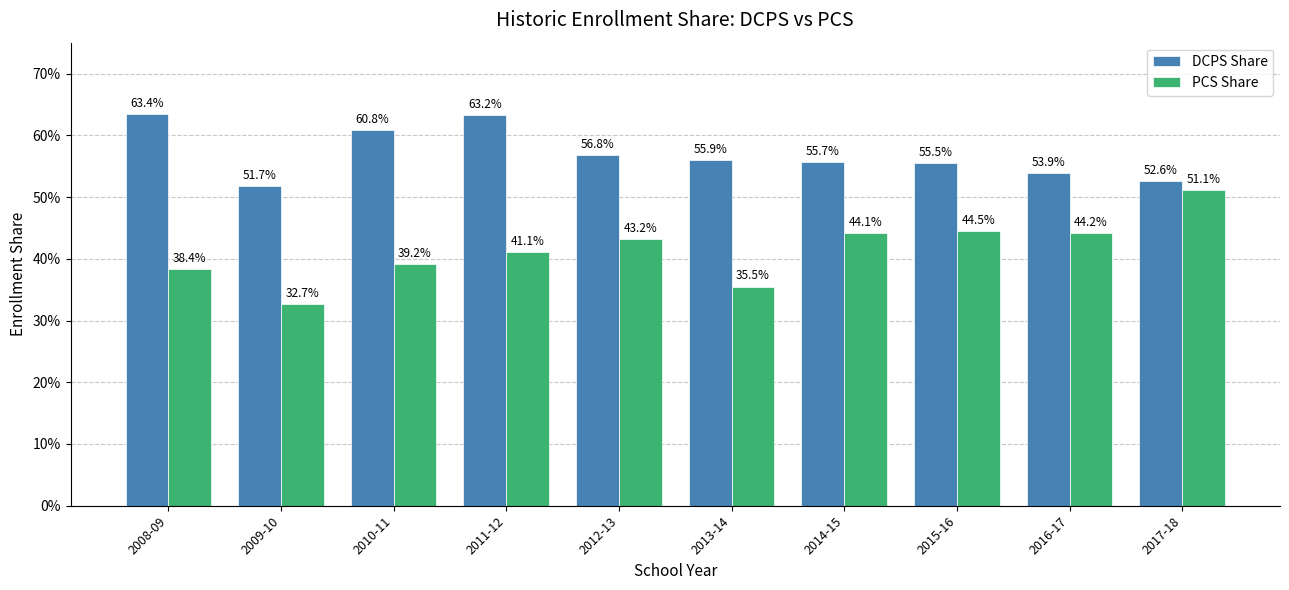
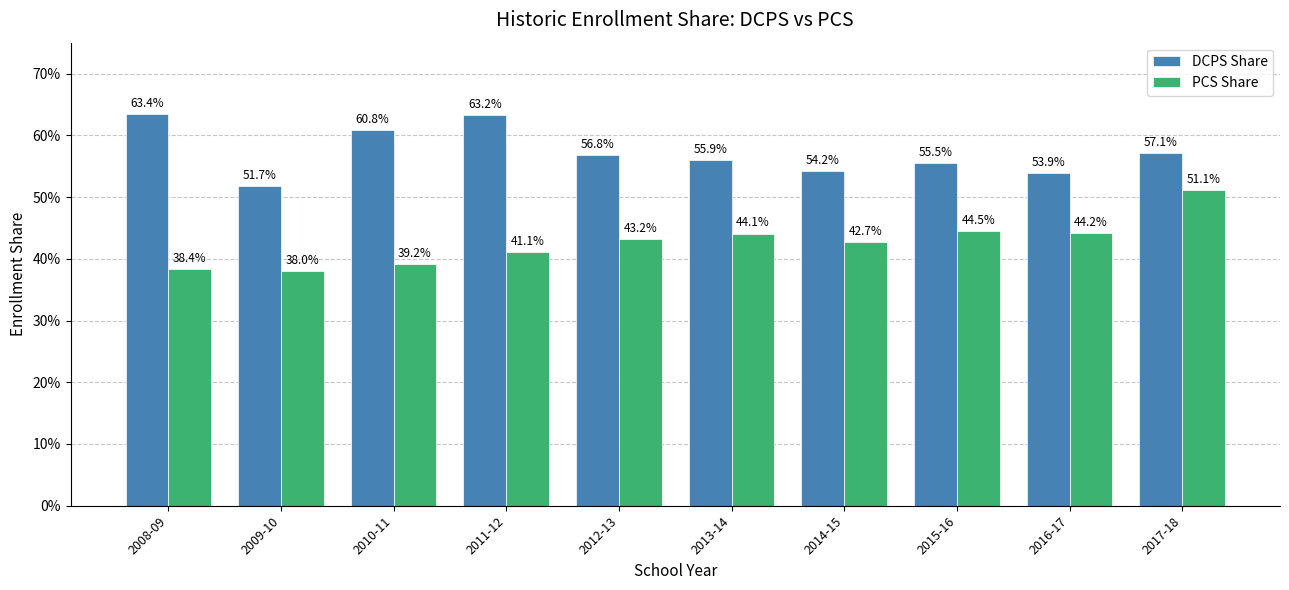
PCS Share, 2009-10: 32.7% -> 38.0%
PCS Share, 2013-14: 35.5% -> 44.1%
DCPS Share, 2014-15: 55.7% -> 54.2%
PCS Share, 2014-15: 44.1% -> 42.7%
DCPS Share, 2017-18: 52.6% -> 57.1%
